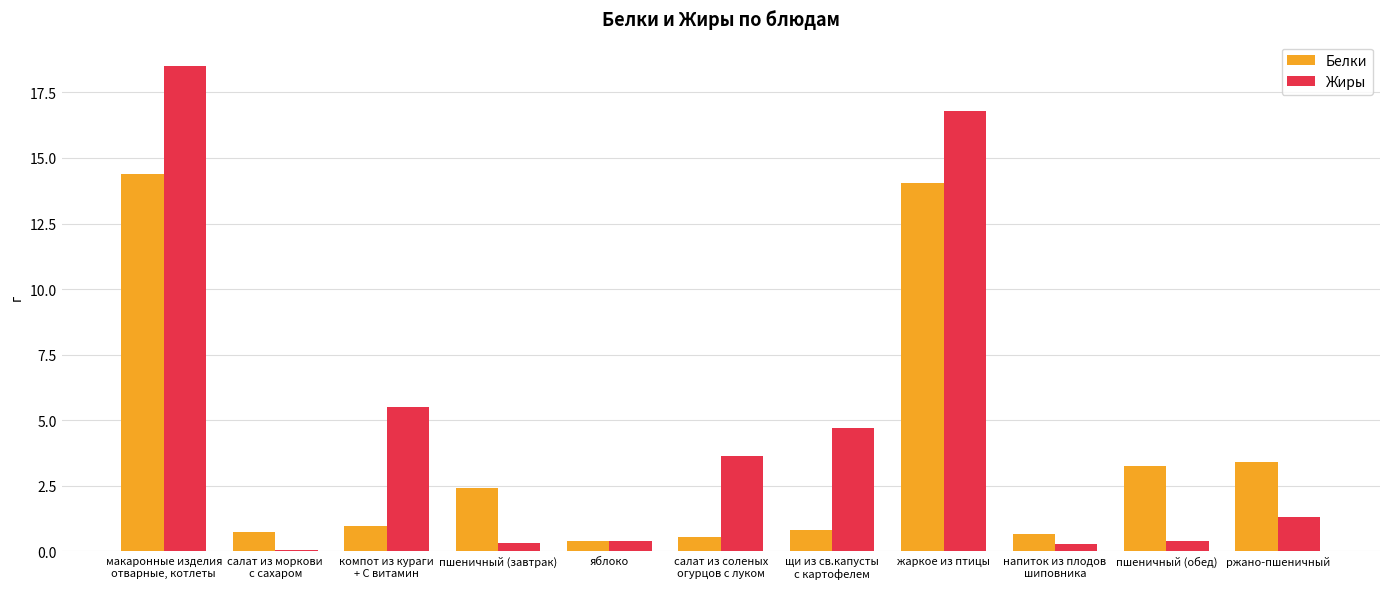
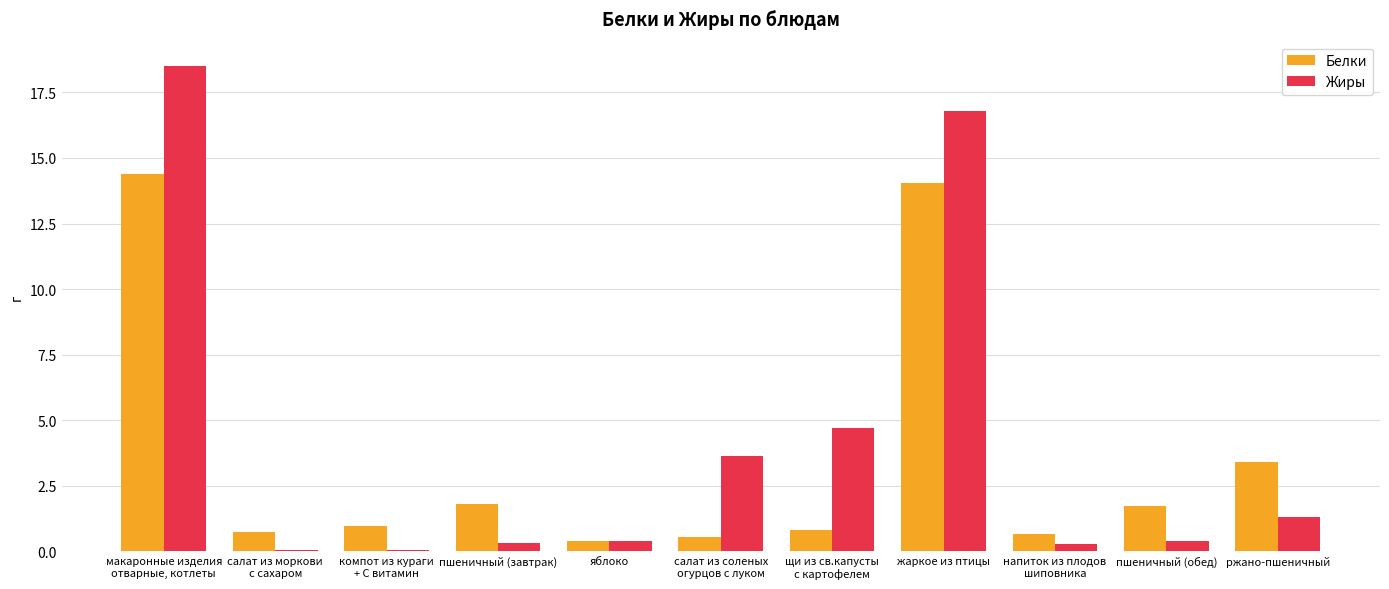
Жиры, компот из кураги + С витамин: 5.5 -> 0.1
Белки, пшеничный (завтрак): 2.4 -> 1.8
Белки, пшеничный (обед): 3.2 -> 1.7
